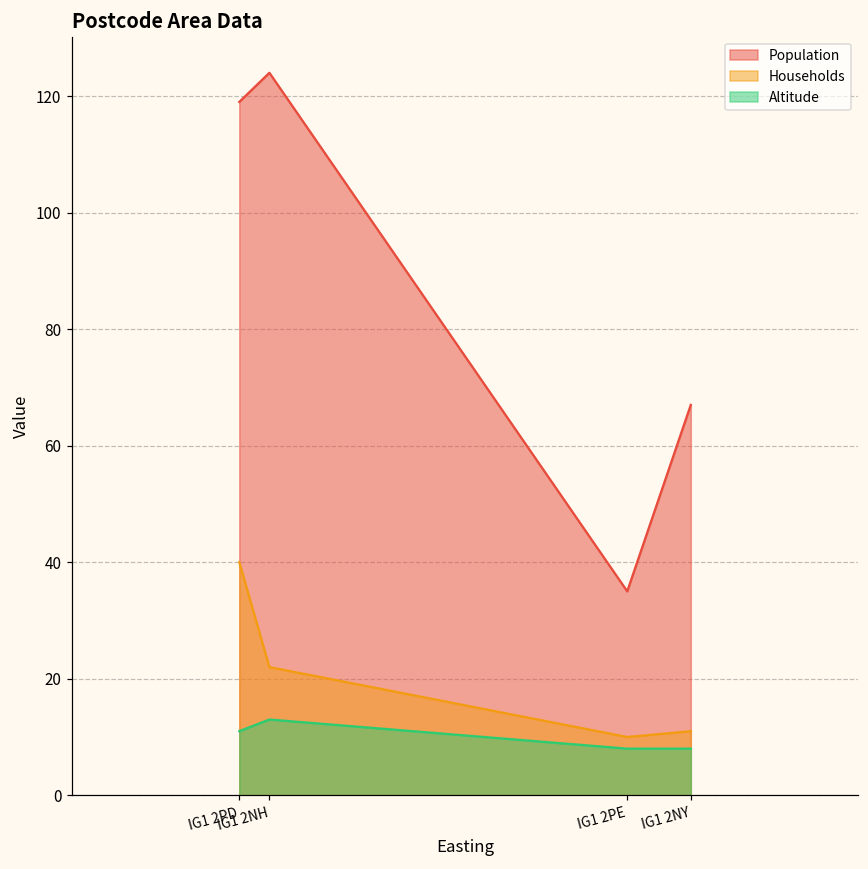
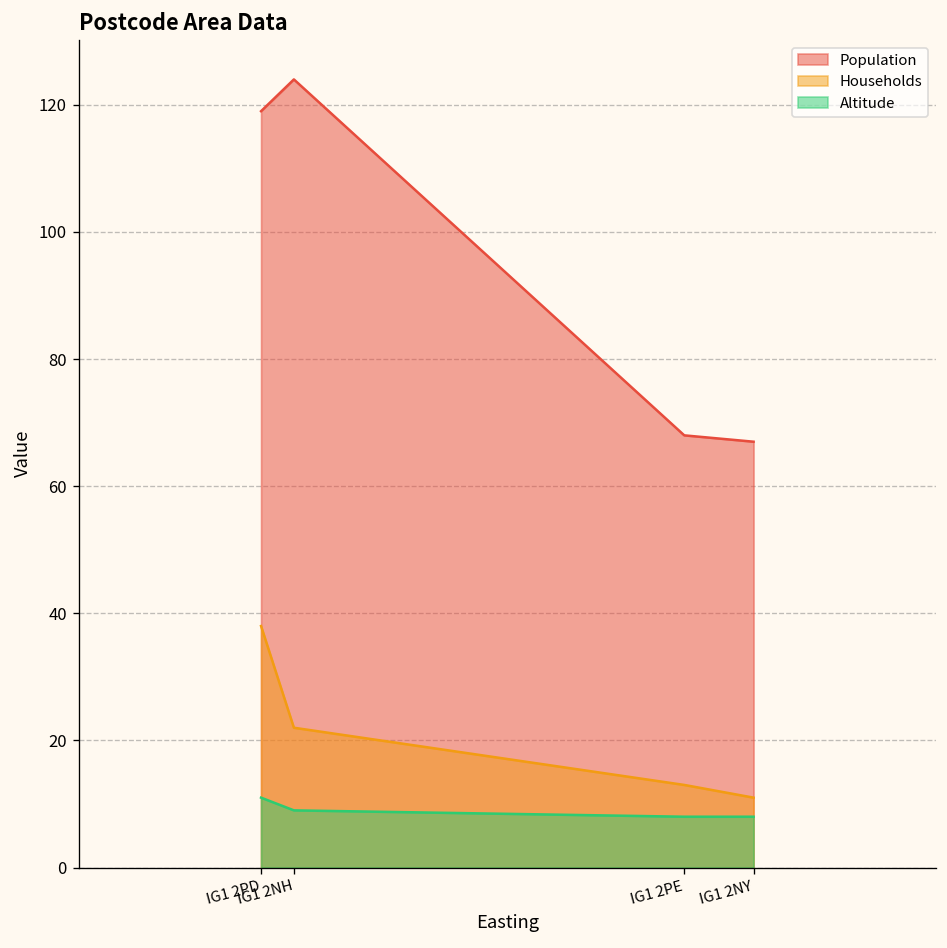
Households, IG1 2PD: 40 -> 38
Altitude, IG1 2NH: 13 -> 9
Population, IG1 2PE: 35 -> 68
Households, IG1 2PE: 10 -> 13
